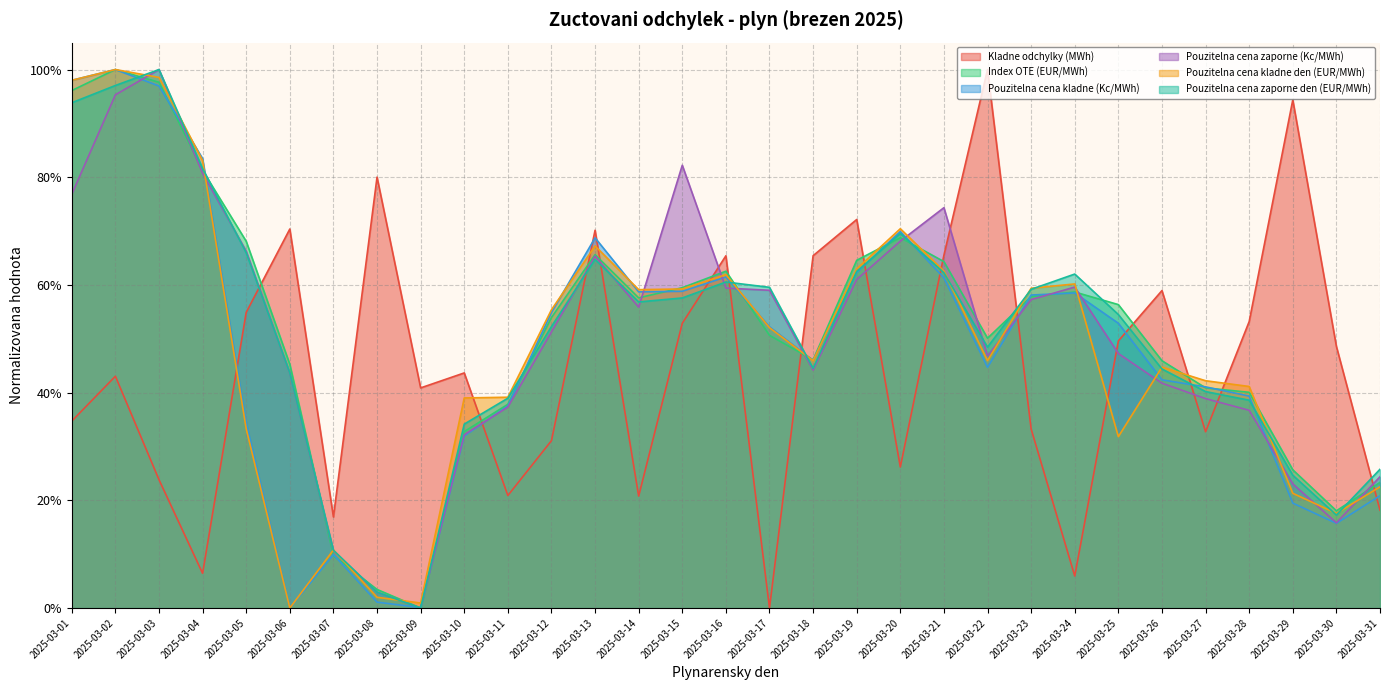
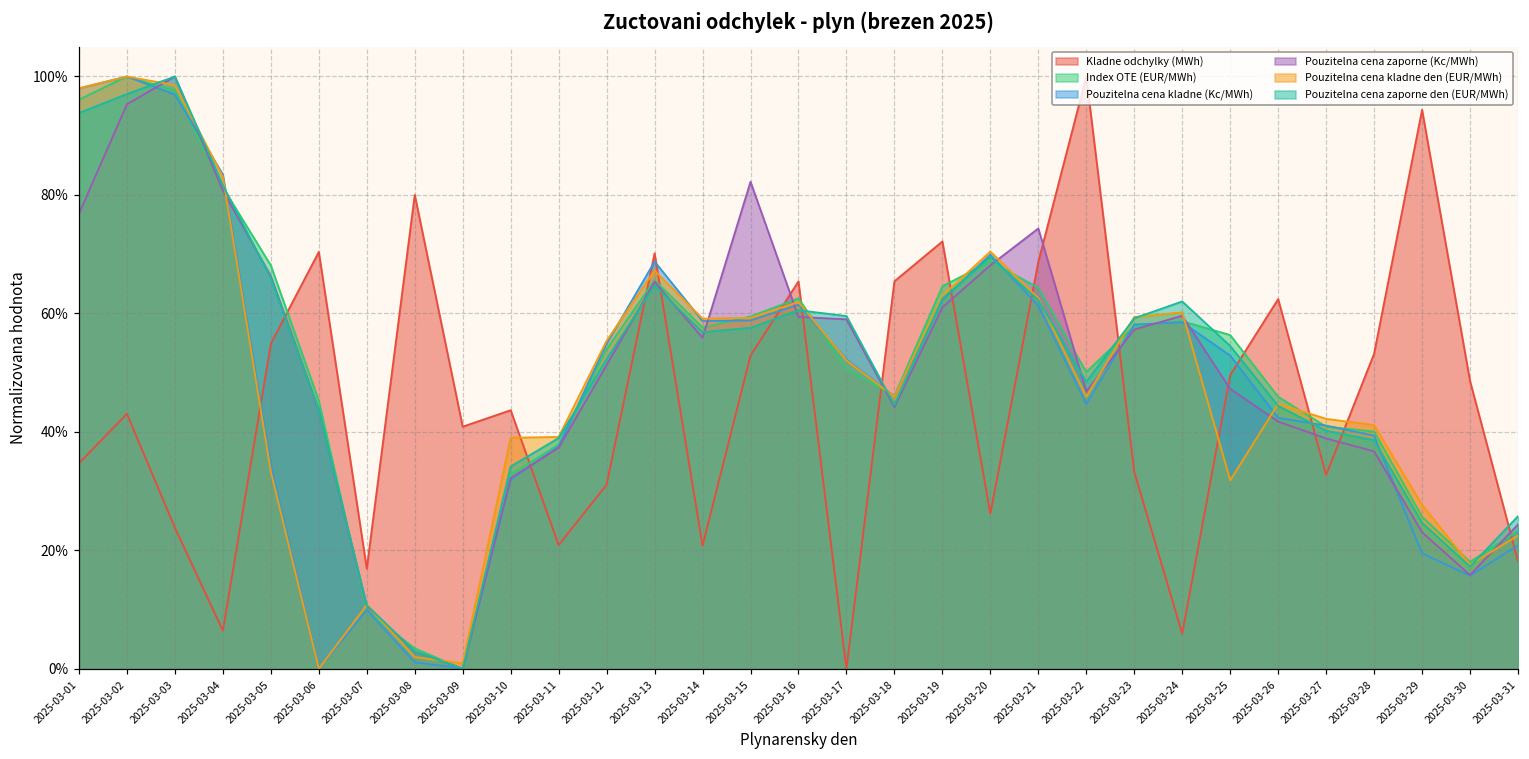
Kladne odchylky (MWh), 2025-03-21: 66% -> 69%
Kladne odchylky (MWh), 2025-03-26: 59% -> 62%
Pouzitelna cena kladne den (EUR/MWh), 2025-03-29: 21% -> 28%
